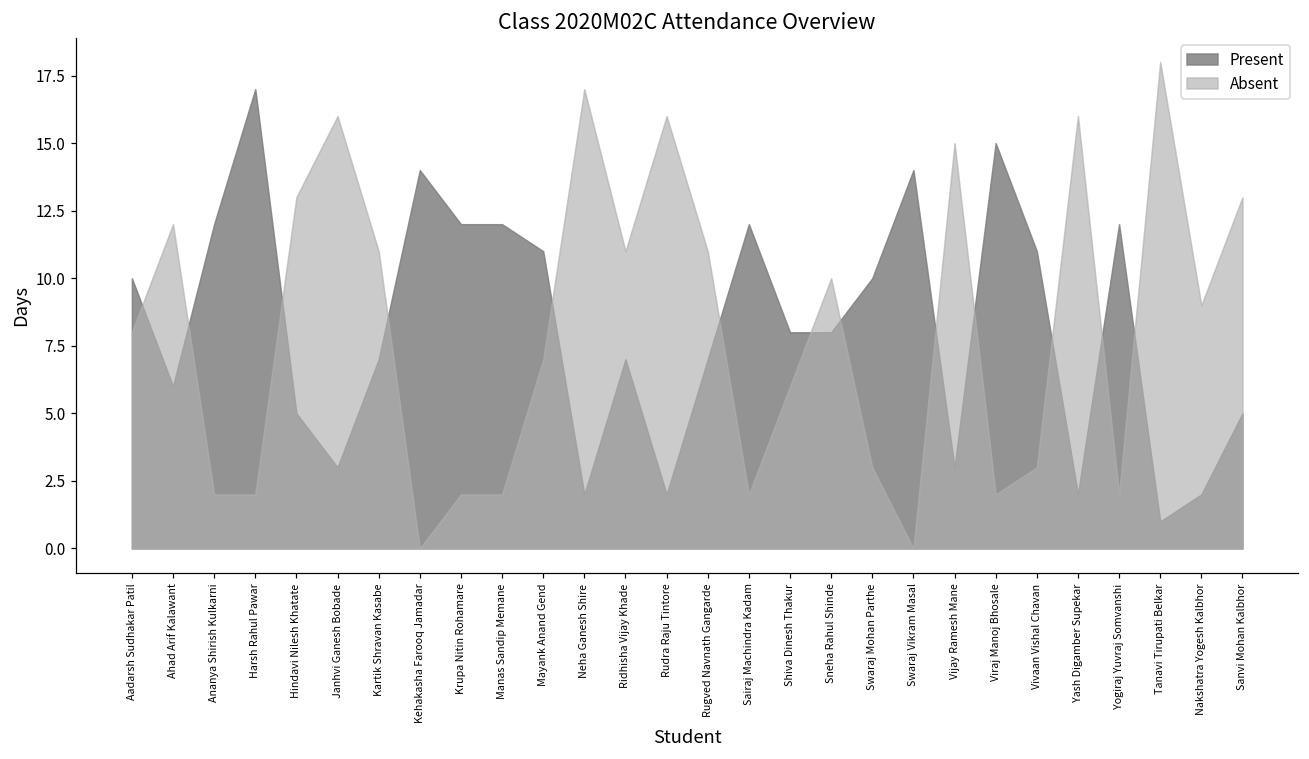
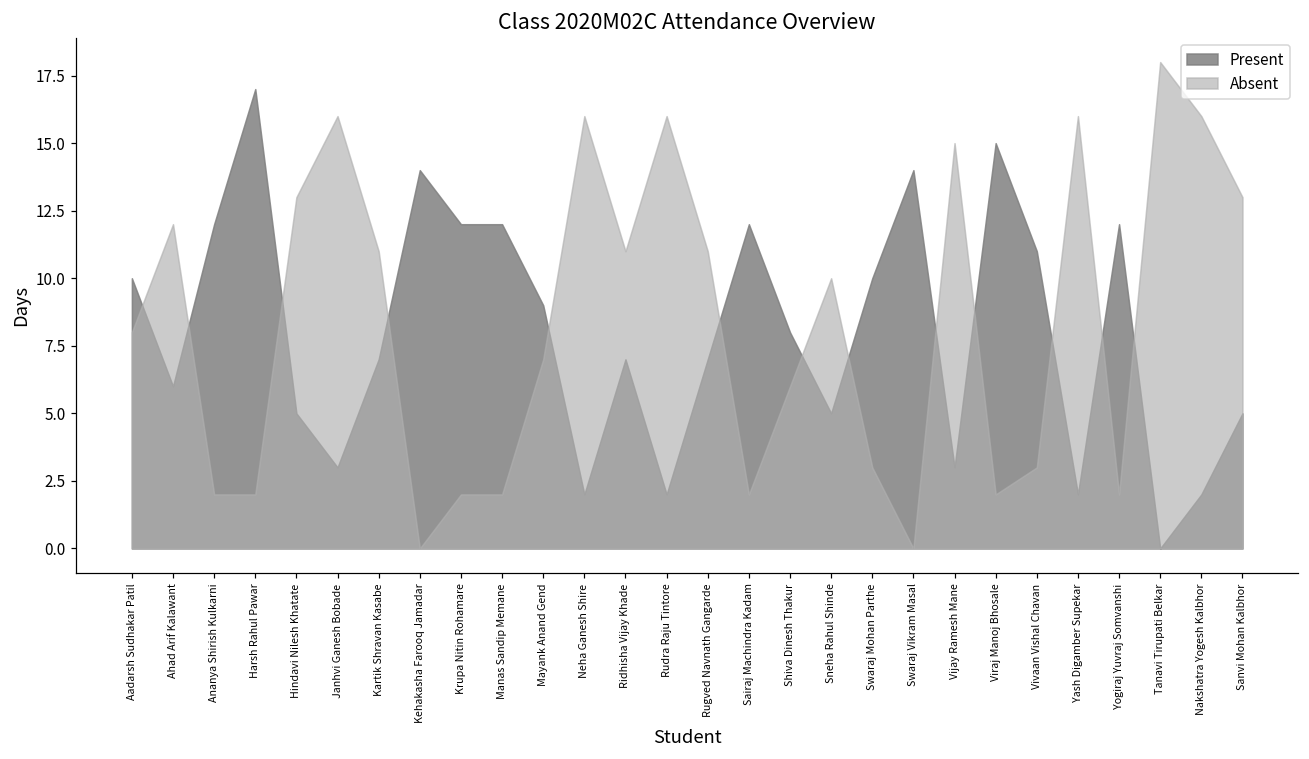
Present, Mayank Anand Gend: 11 -> 9
Absent, Neha Ganesh Shire: 17 -> 16
Present, Sneha Rahul Shinde: 8 -> 5
Present, Tanavi Tirupati Belkar: 1 -> 0
Absent, Nakshatra Yogesh Kalbhor: 9 -> 16
